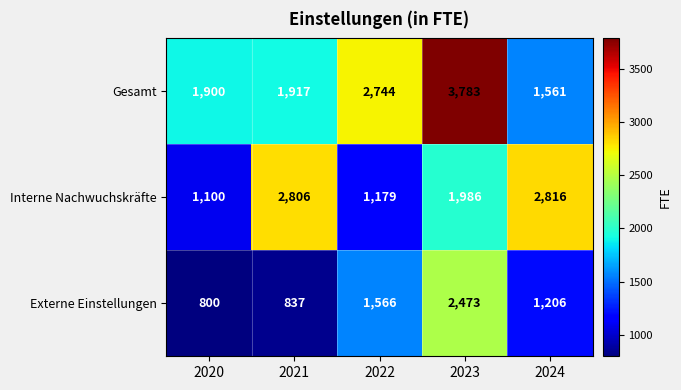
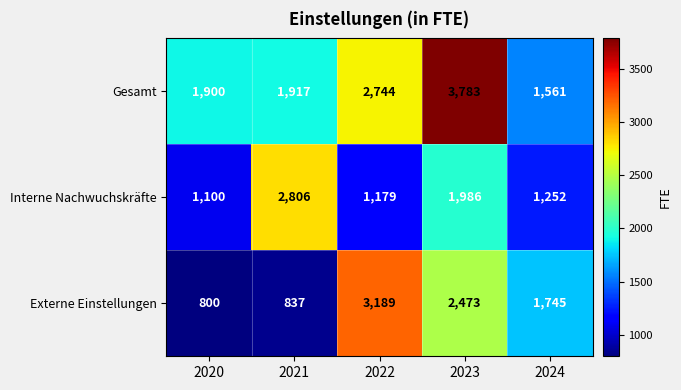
Interne Nachwuchskräfte, 2024: 2,816 -> 1,252
Externe Einstellungen, 2022: 1,566 -> 3,189
Externe Einstellungen, 2024: 1,206 -> 1,745
